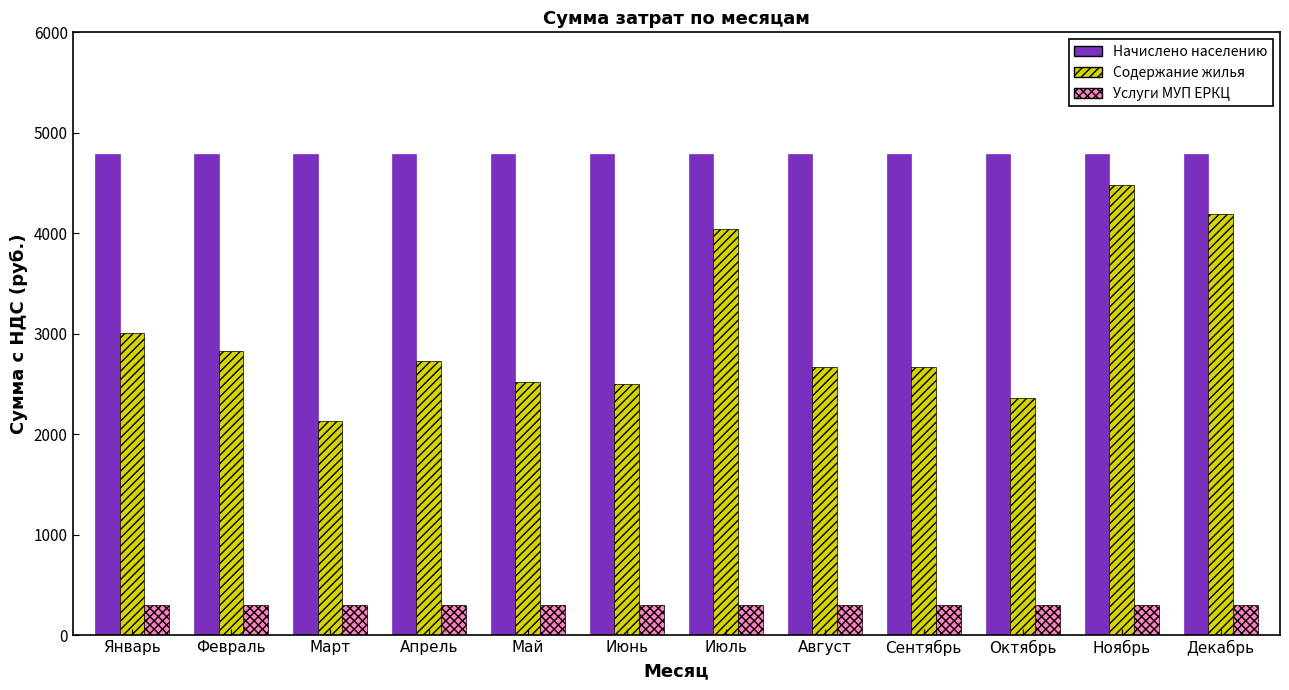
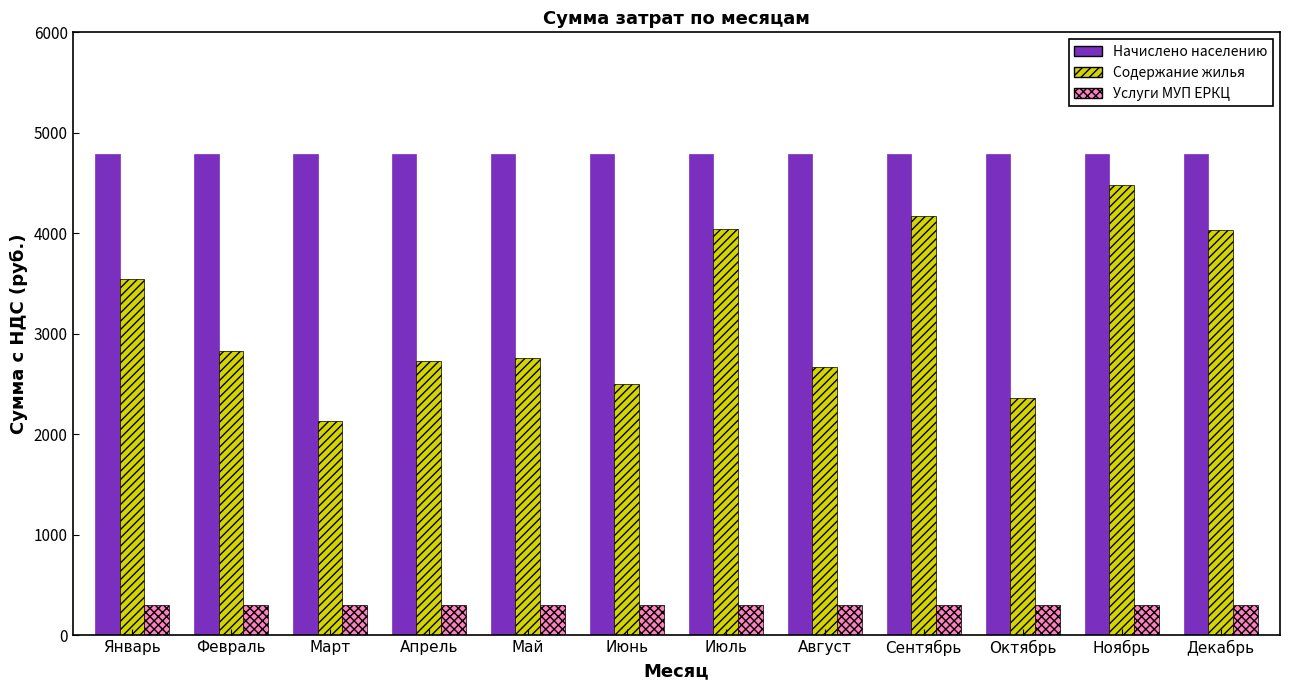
Содержание жилья, Январь: 3010 -> 3550
Содержание жилья, Май: 2520 -> 2760
Содержание жилья, Сентябрь: 2670 -> 4170
Содержание жилья, Декабрь: 4190 -> 4030
